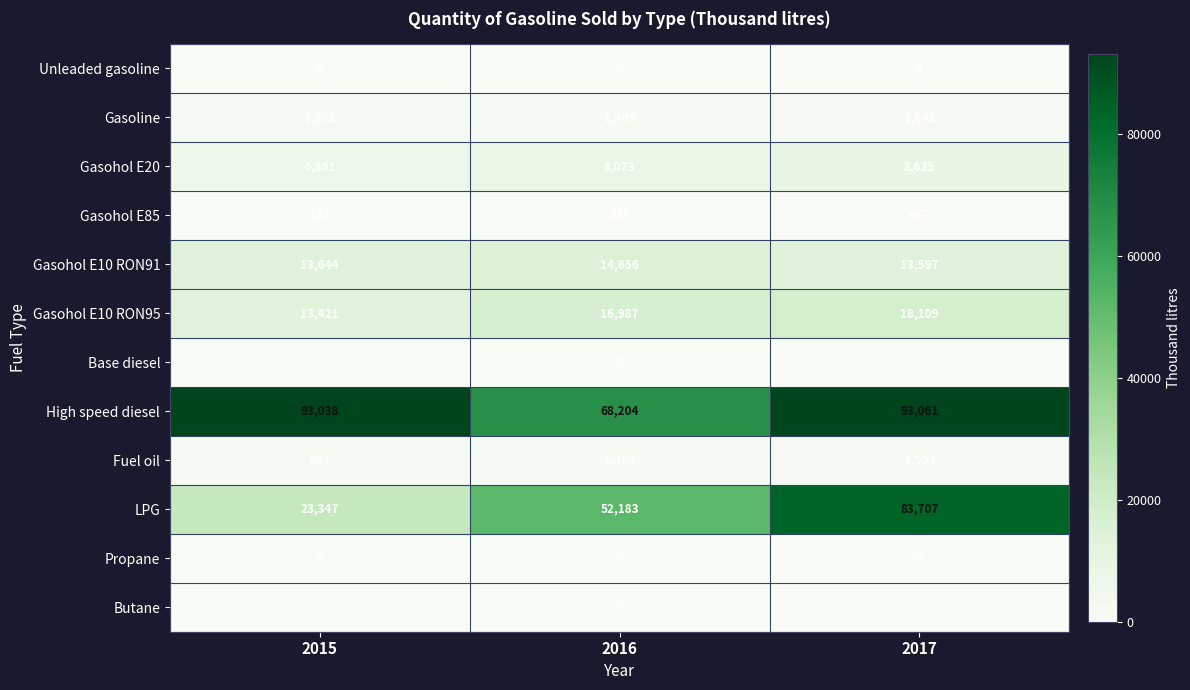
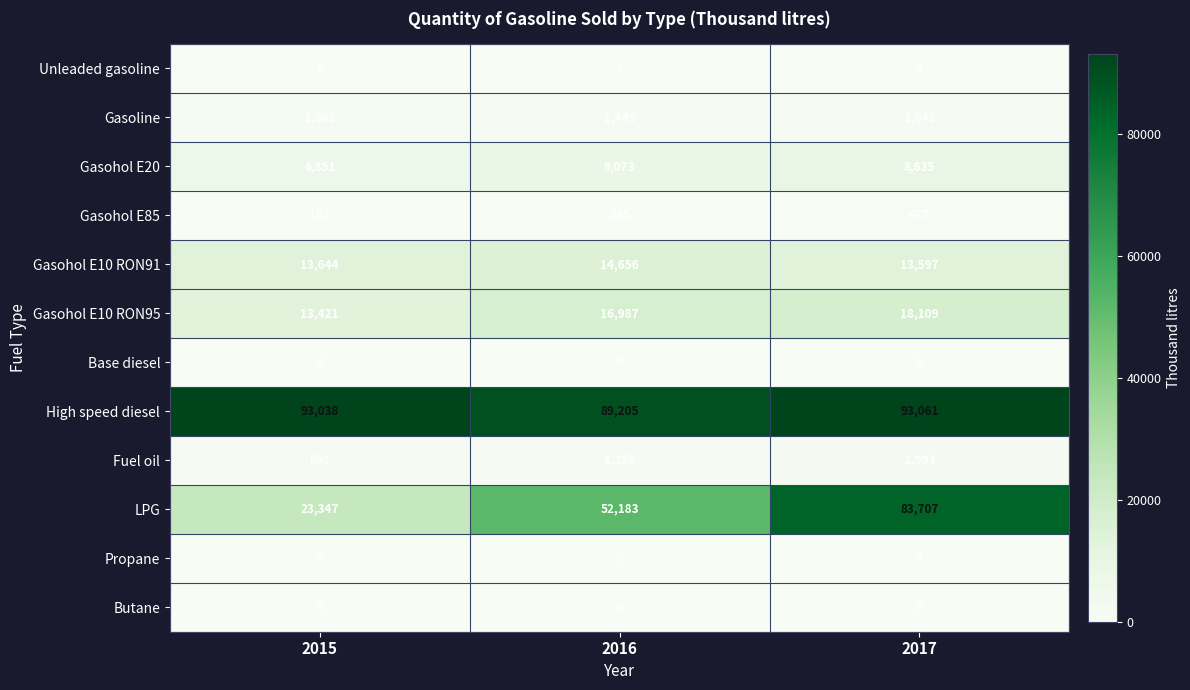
High speed diesel, 2016: 68,204 -> 89,205
